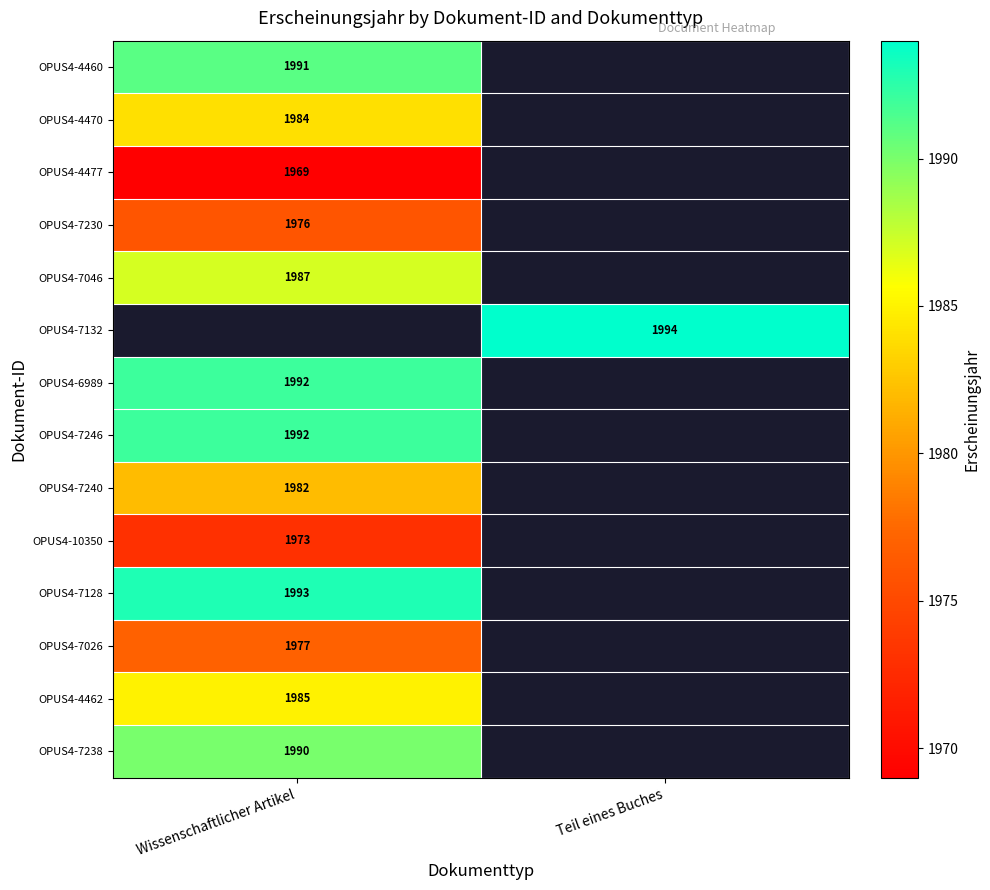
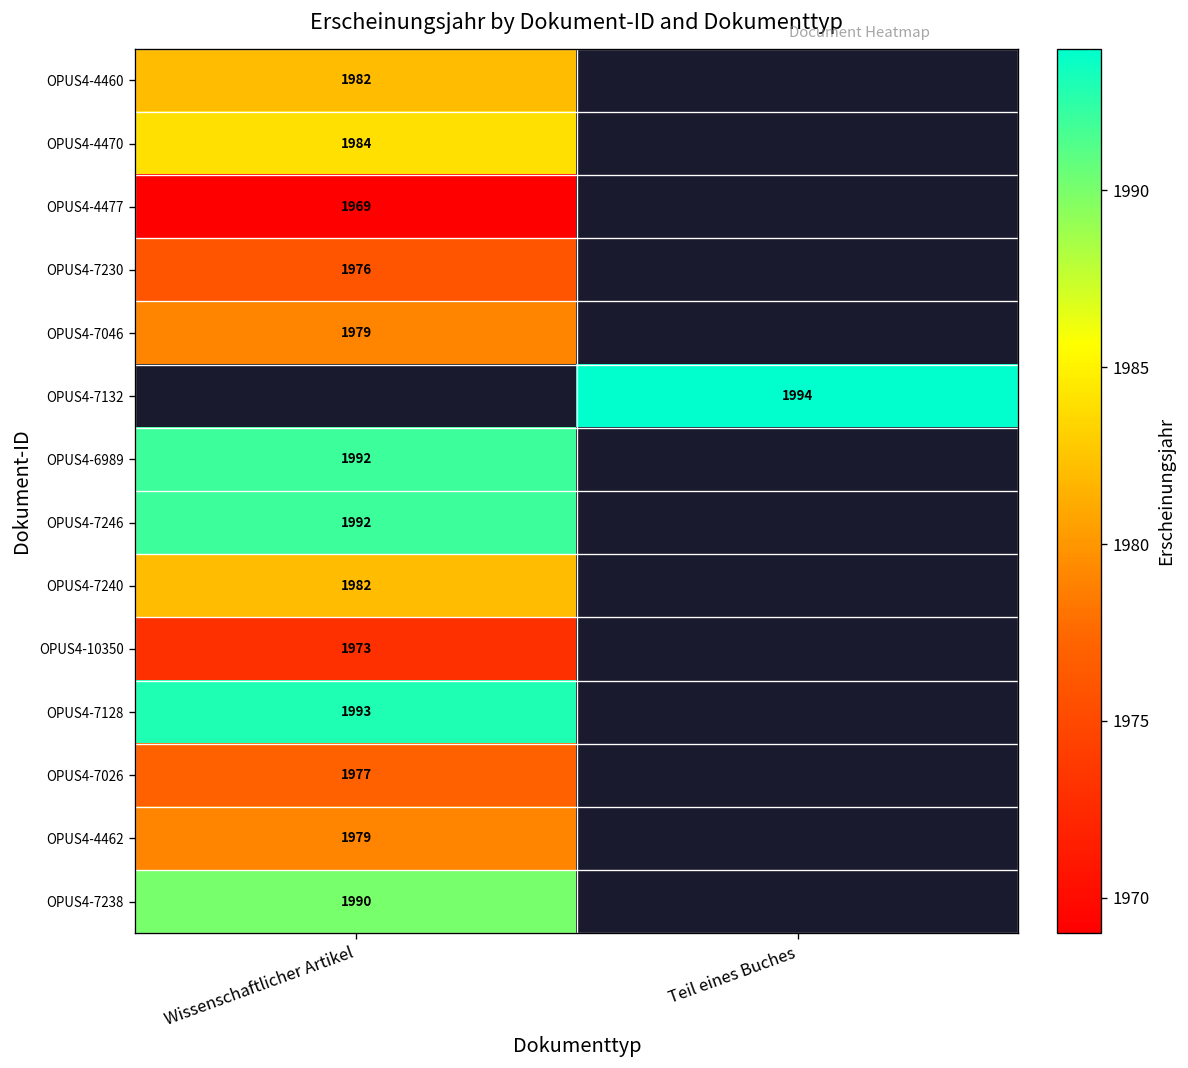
OPUS4-4460, Wissenschaftlicher Artikel: 1991 -> 1982
OPUS4-7046, Wissenschaftlicher Artikel: 1987 -> 1979
OPUS4-4462, Wissenschaftlicher Artikel: 1985 -> 1979
